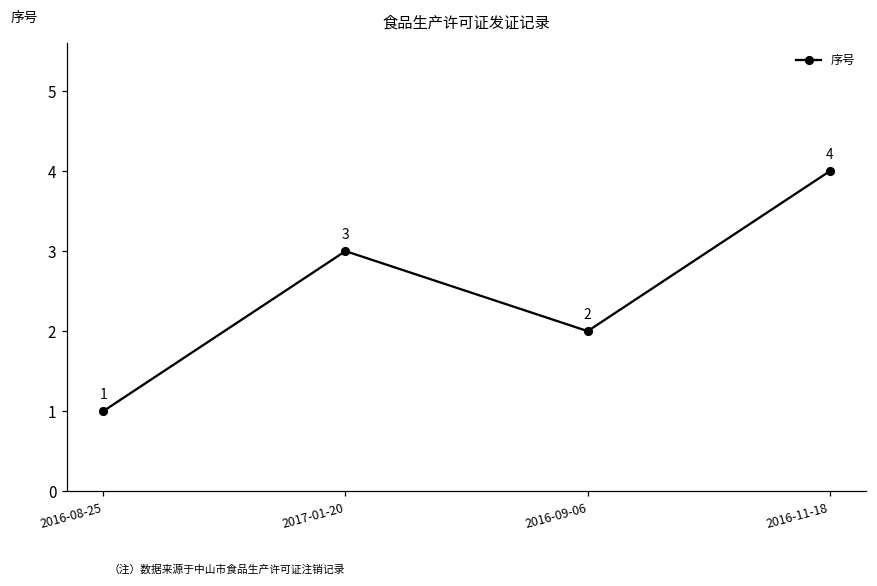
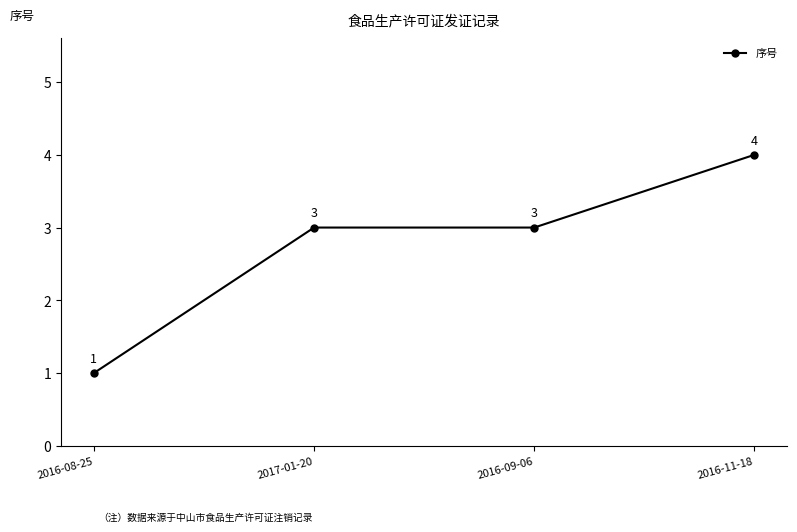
2016-09-06: 2 -> 3
